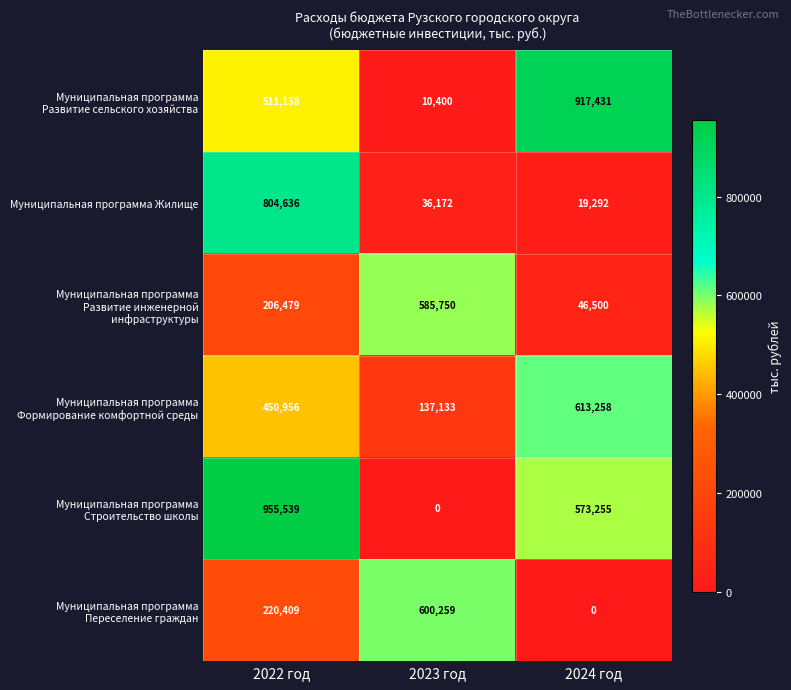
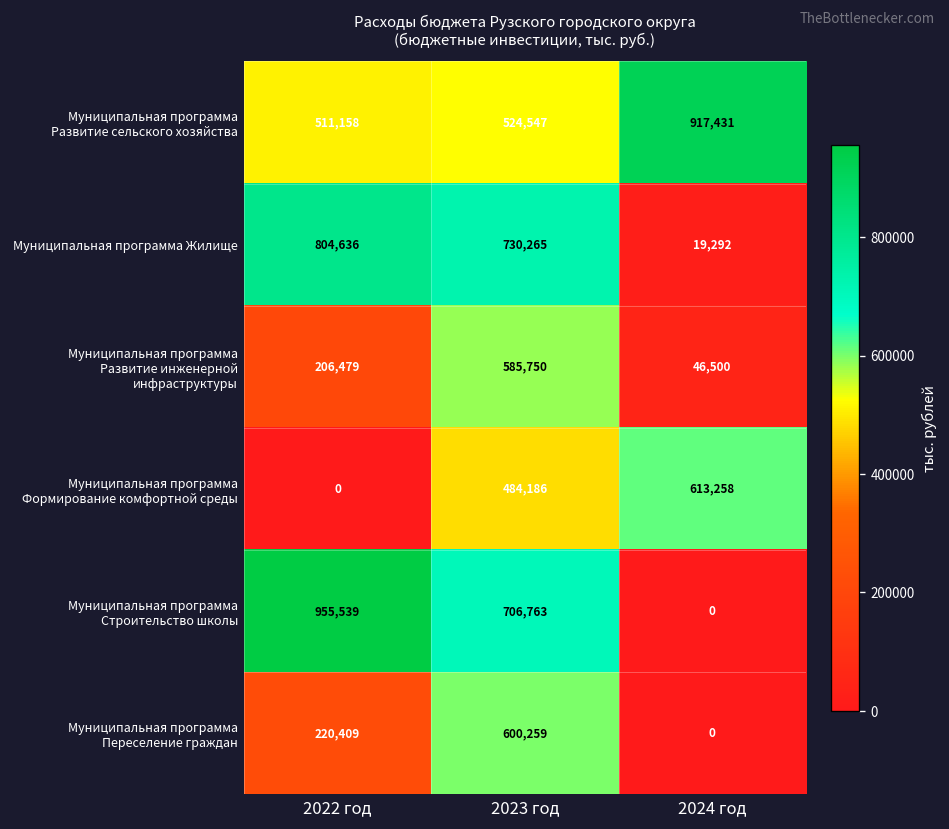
Муниципальная программа Развитие сельского хозяйства, 2023 год: 10,400 -> 524,547
Муниципальная программа Жилище, 2023 год: 36,172 -> 730,265
Муниципальная программа Формирование комфортной среды, 2022 год: 450,956 -> 0
Муниципальная программа Формирование комфортной среды, 2023 год: 137,133 -> 484,186
Муниципальная программа Строительство школы, 2023 год: 0 -> 706,763
Муниципальная программа Строительство школы, 2024 год: 573,255 -> 0
